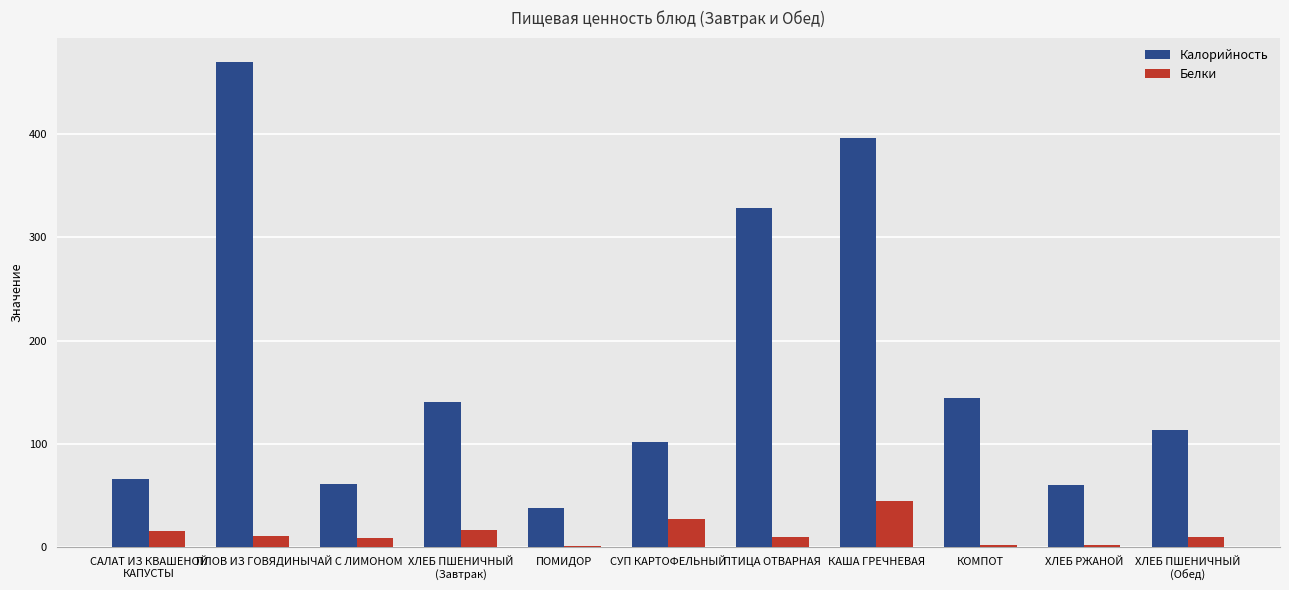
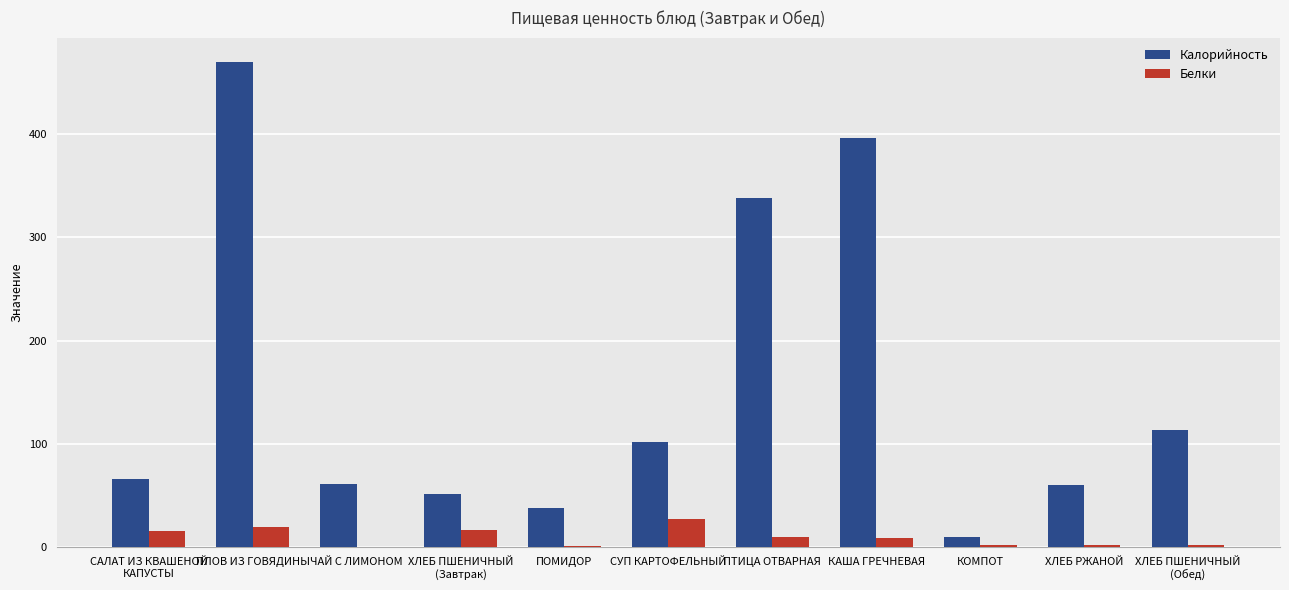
Белки, ПЛОВ ИЗ ГОВЯДИНЫ: 11 -> 20
Белки, ЧАЙ С ЛИМОНОМ: 9 -> 0
Калорийность, ХЛЕБ ПШЕНИЧНЫЙ (Завтрак): 141 -> 52
Калорийность, ПТИЦА ОТВАРНАЯ: 328 -> 338
Белки, КАША ГРЕЧНЕВАЯ: 44 -> 9
Калорийность, КОМПОТ: 144 -> 10
Белки, ХЛЕБ ПШЕНИЧНЫЙ (Обед): 10 -> 2
